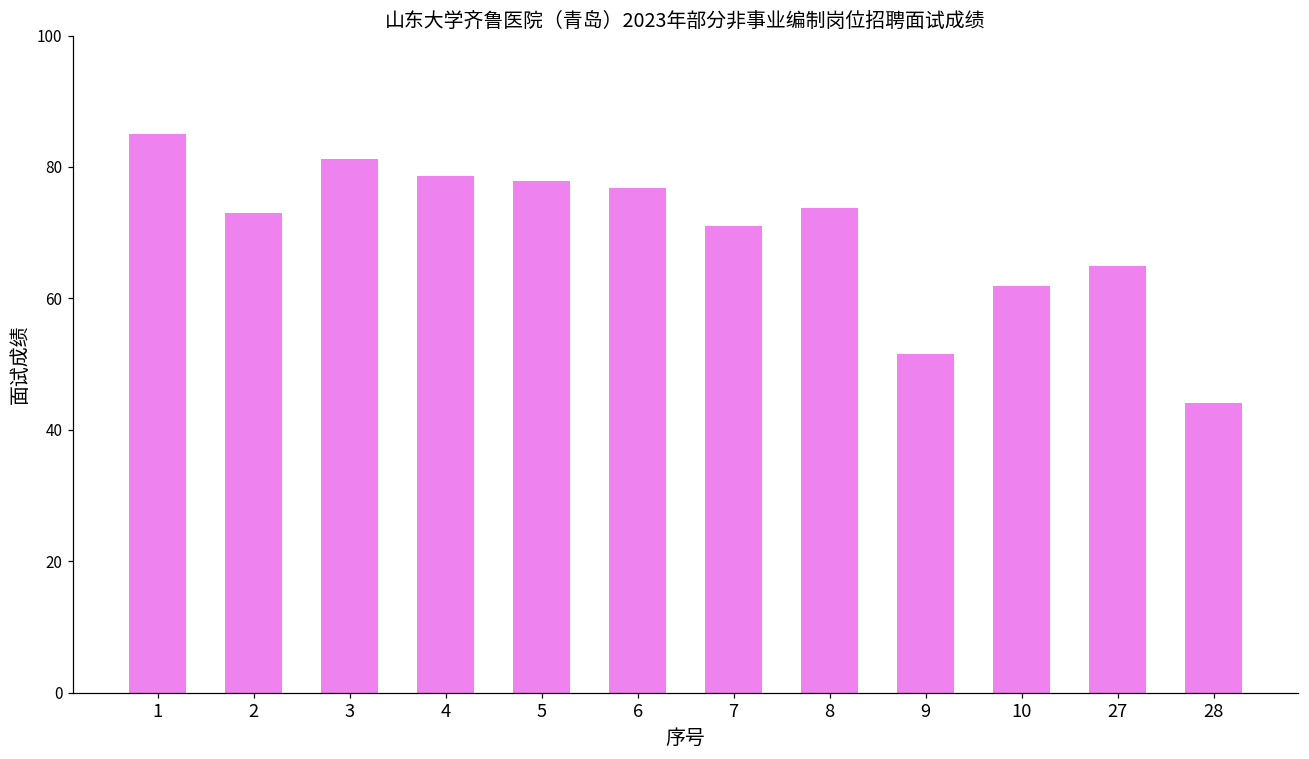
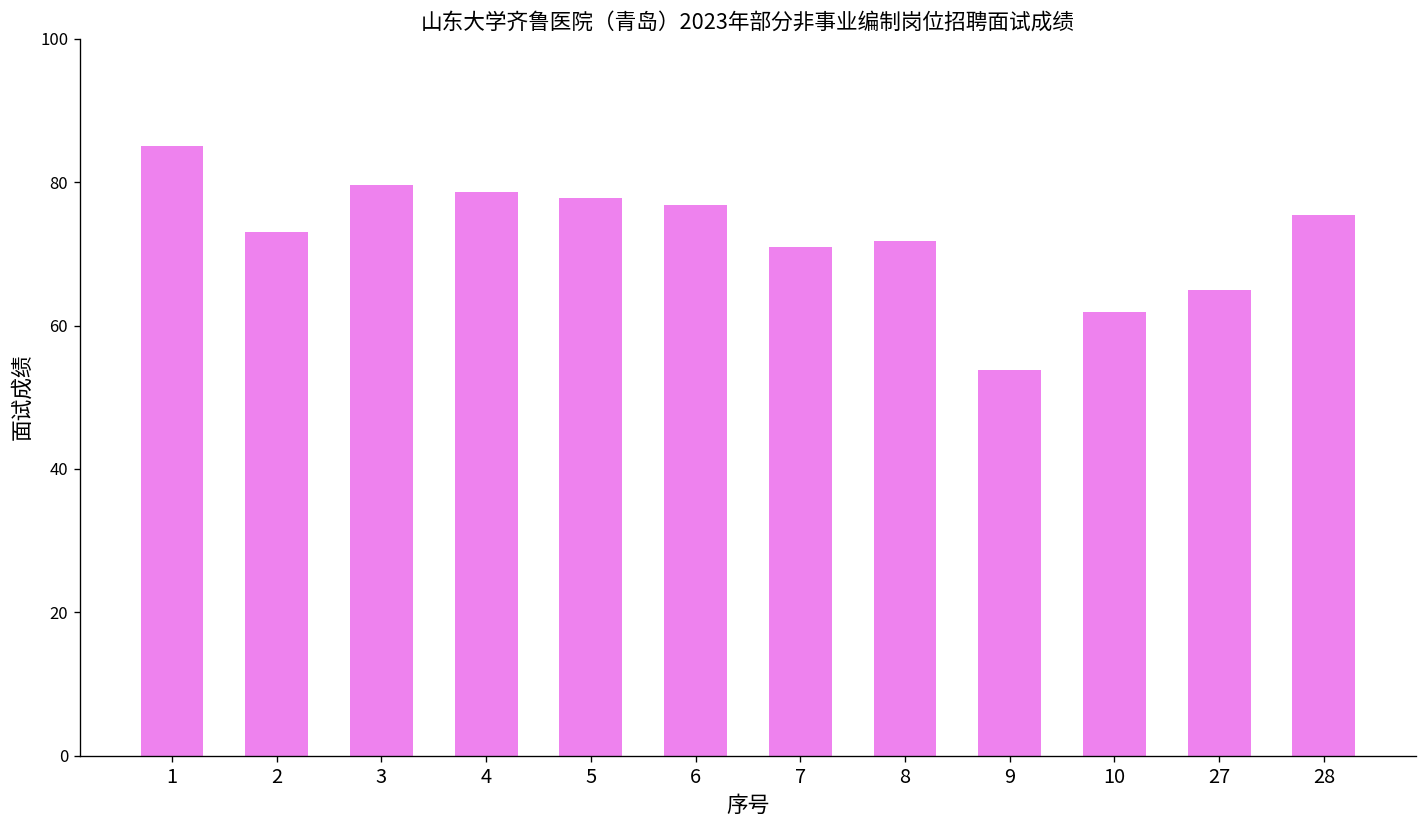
3: 81 -> 80
8: 74 -> 72
9: 52 -> 54
28: 44 -> 75
